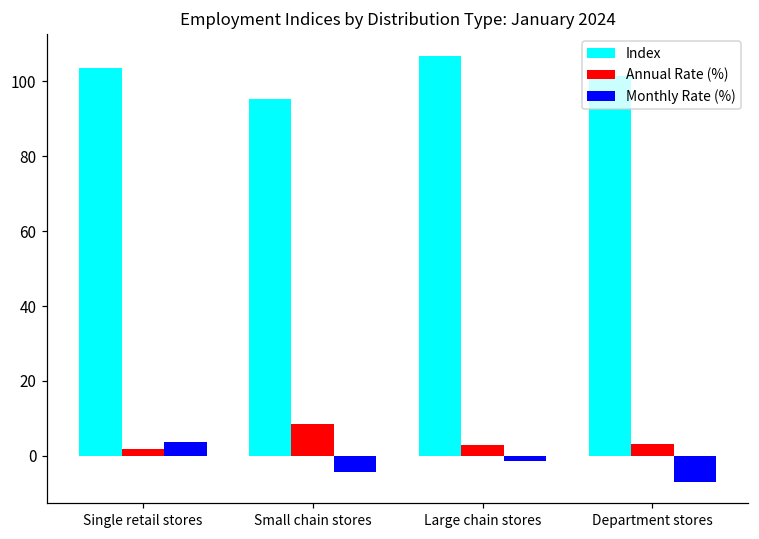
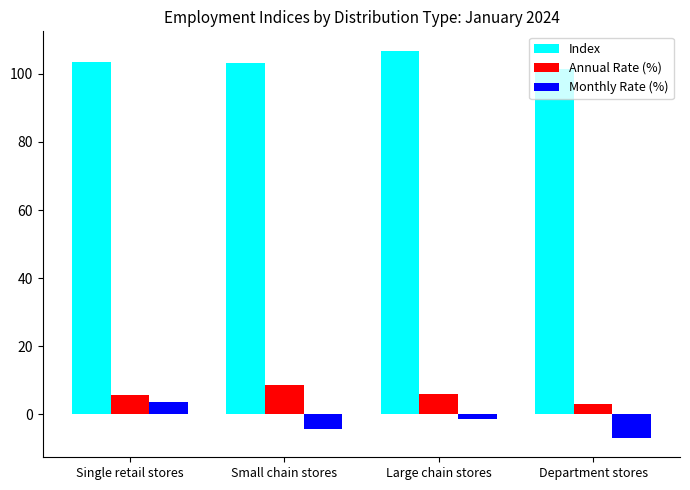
Annual Rate (%), Single retail stores: 2 -> 6
Index, Small chain stores: 95 -> 103
Annual Rate (%), Large chain stores: 3 -> 6
